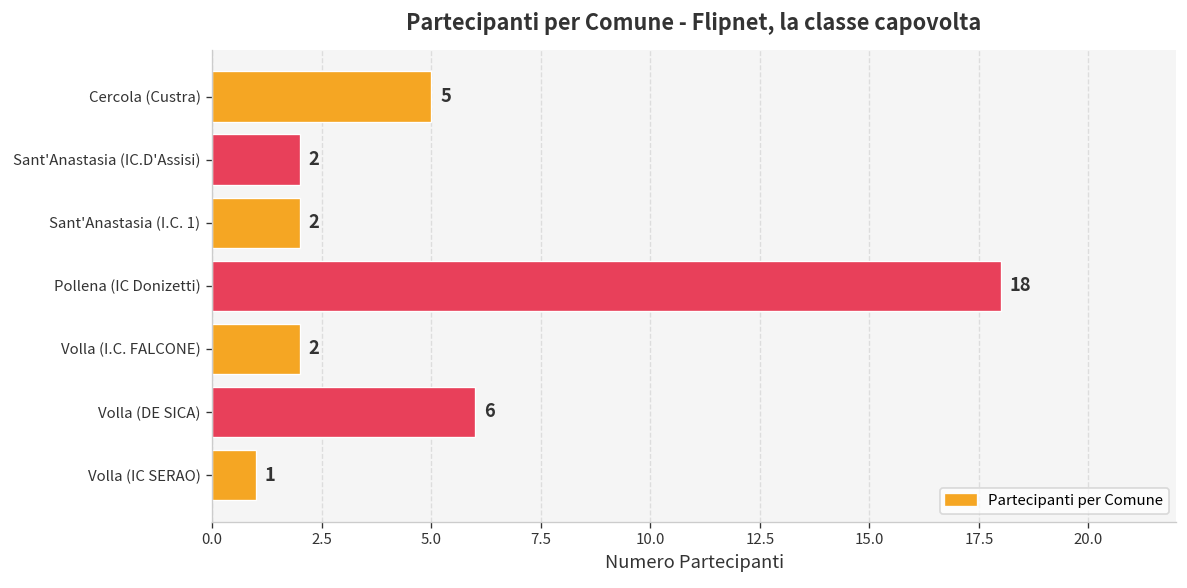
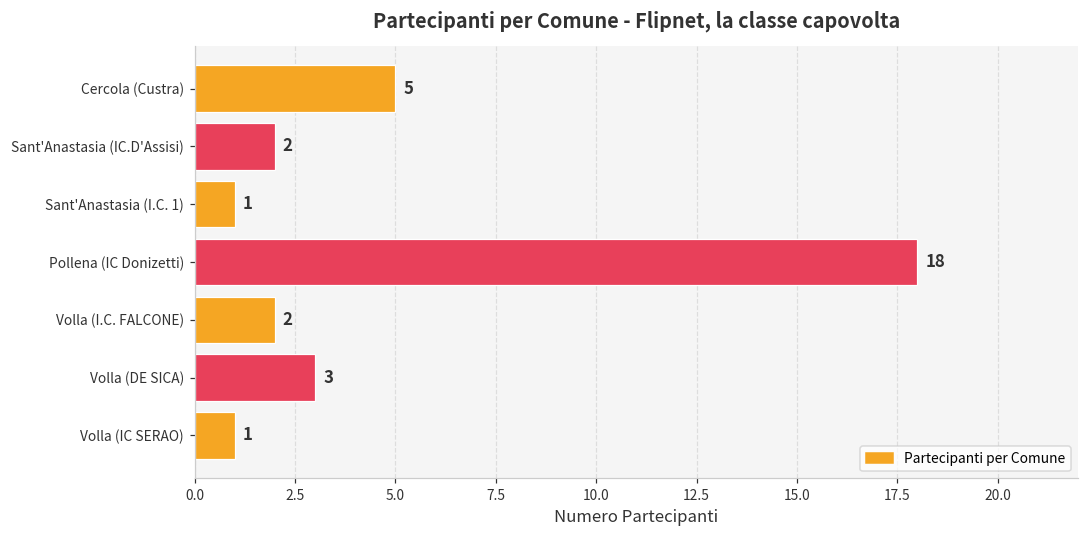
Sant'Anastasia (I.C. 1): 2 -> 1
Volla (DE SICA): 6 -> 3
